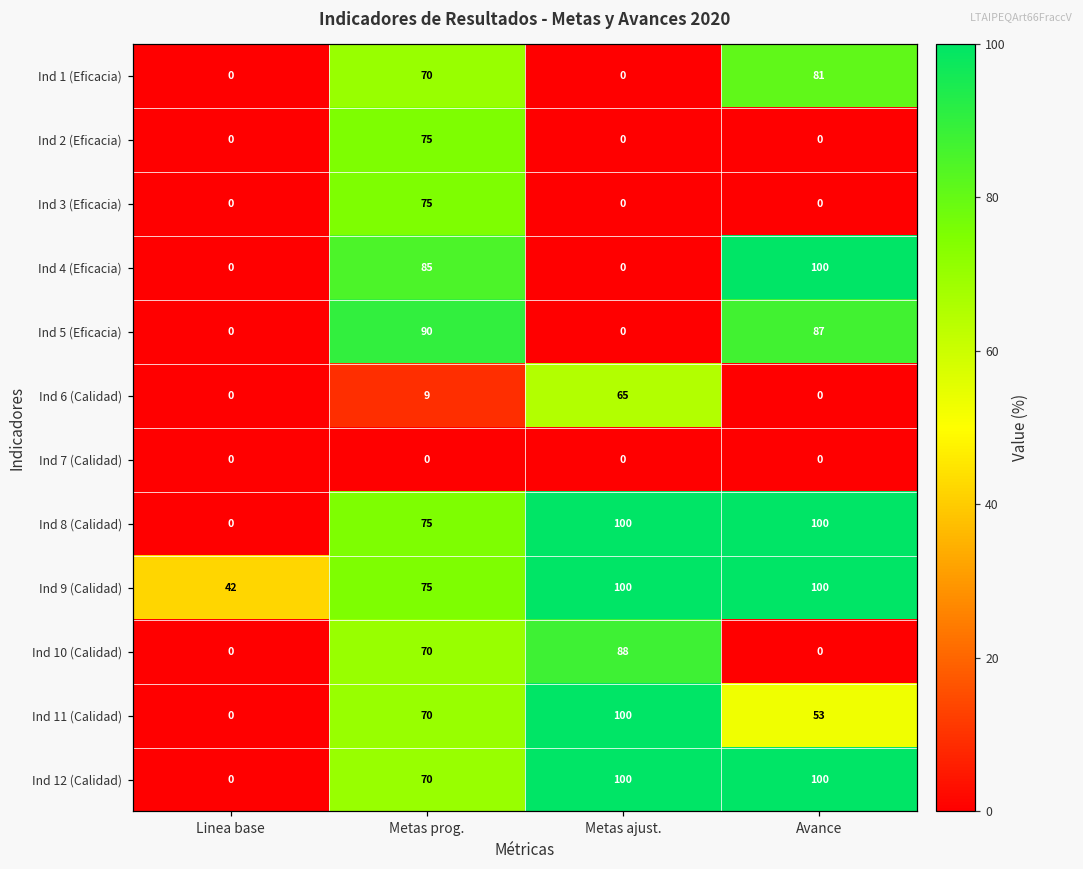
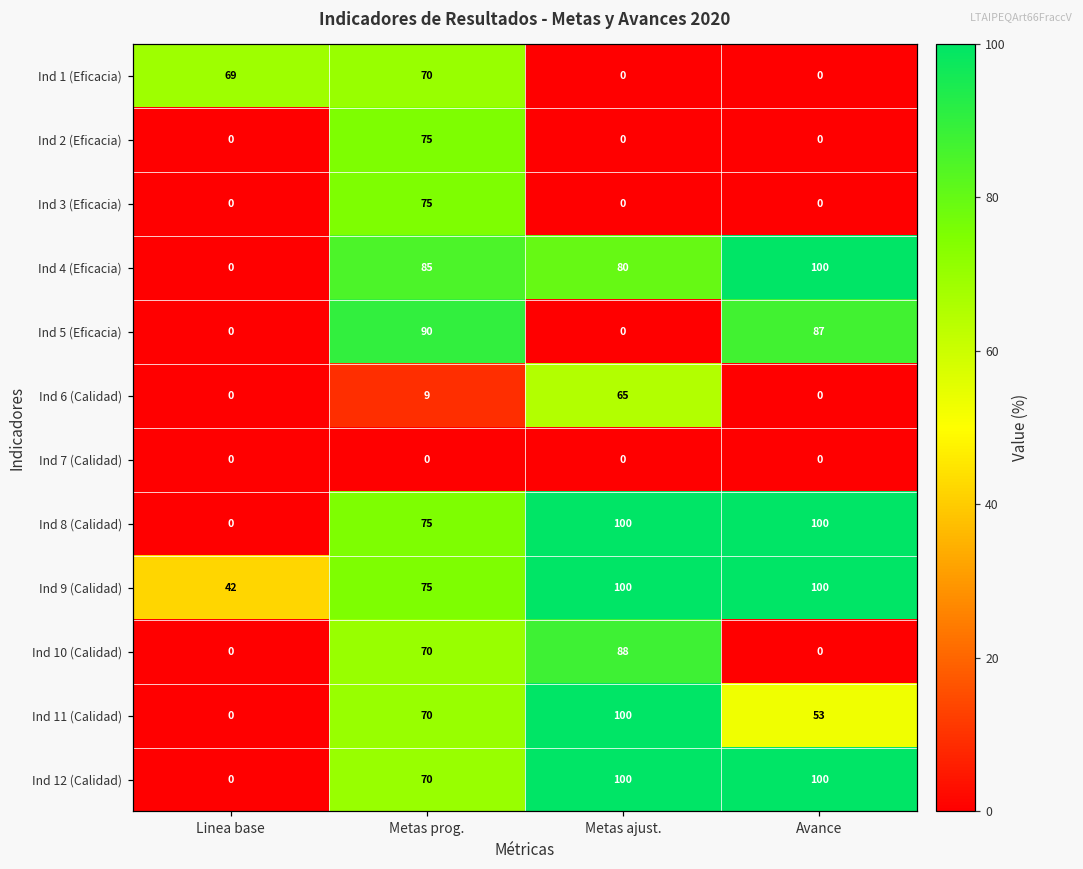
Ind 1 (Eficacia), Linea base: 0 -> 69
Ind 1 (Eficacia), Avance: 81 -> 0
Ind 4 (Eficacia), Metas ajust.: 0 -> 80
